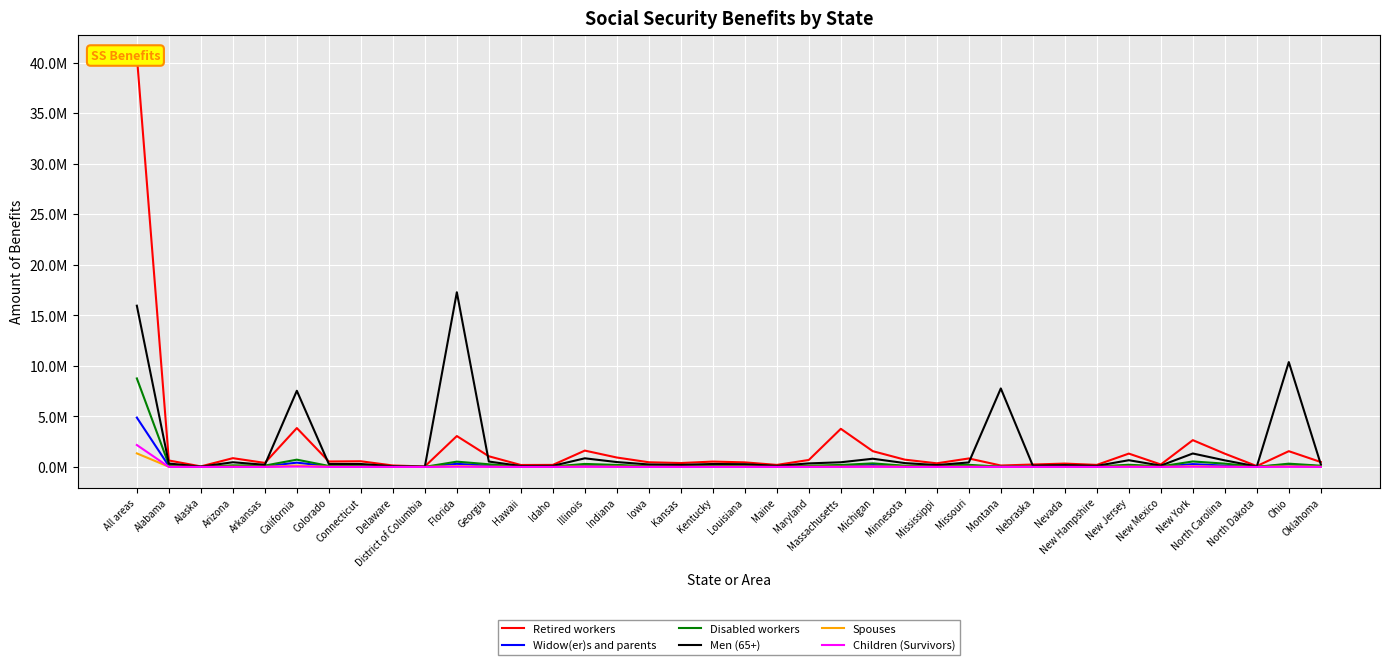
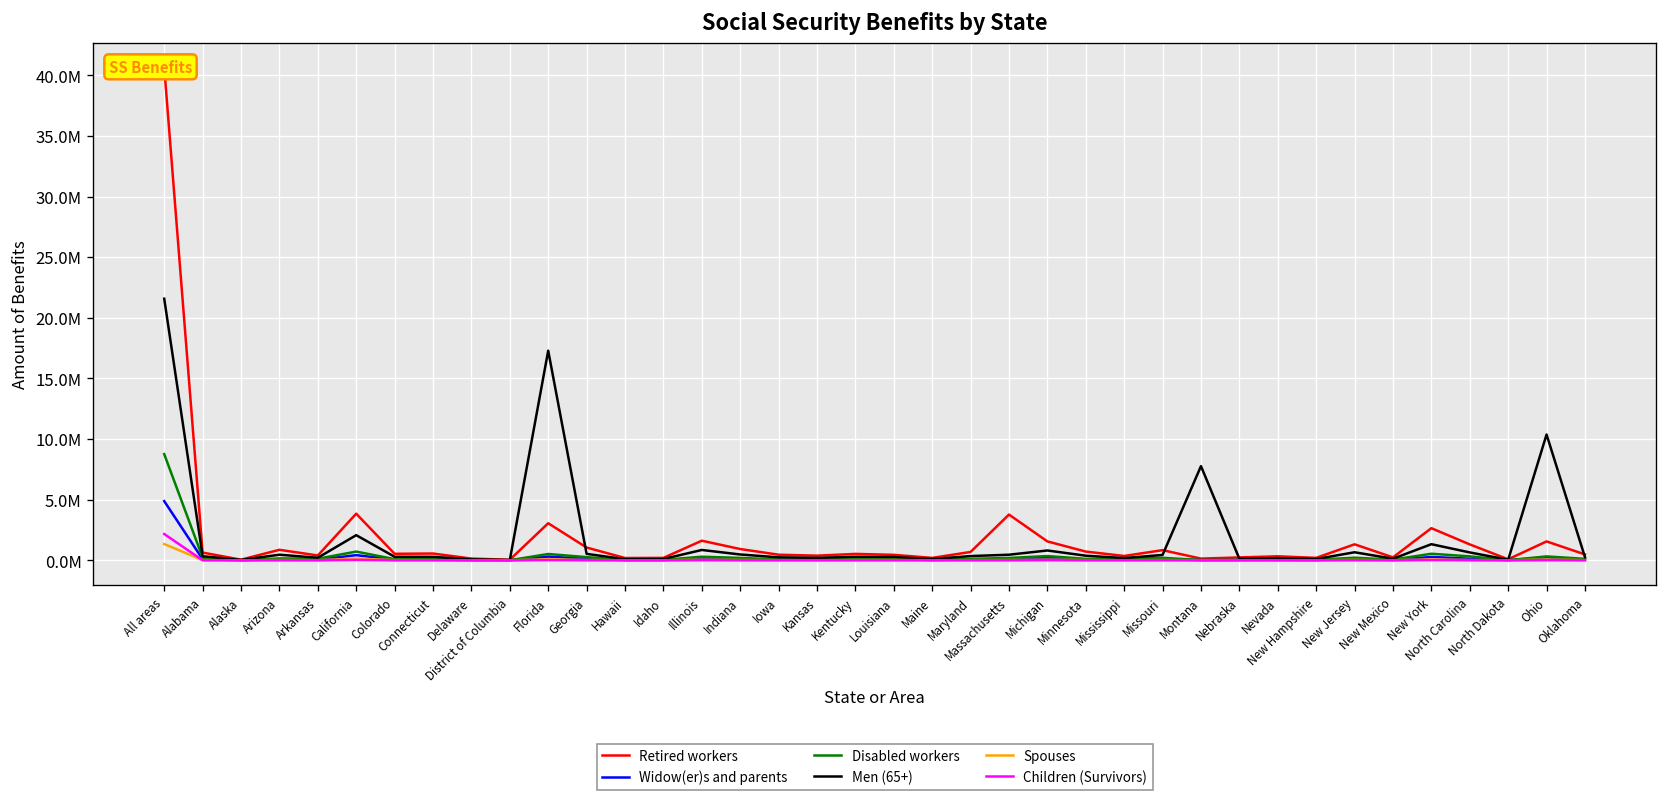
Men (65+), All areas: 16000000 -> 21600000
Men (65+), California: 7500000 -> 2100000
